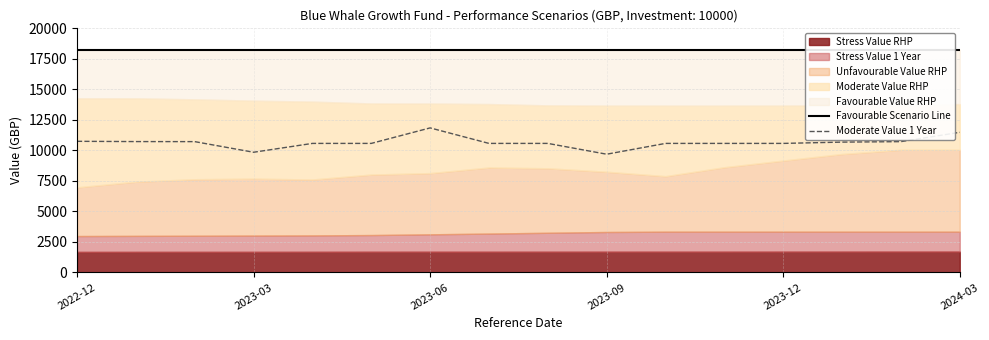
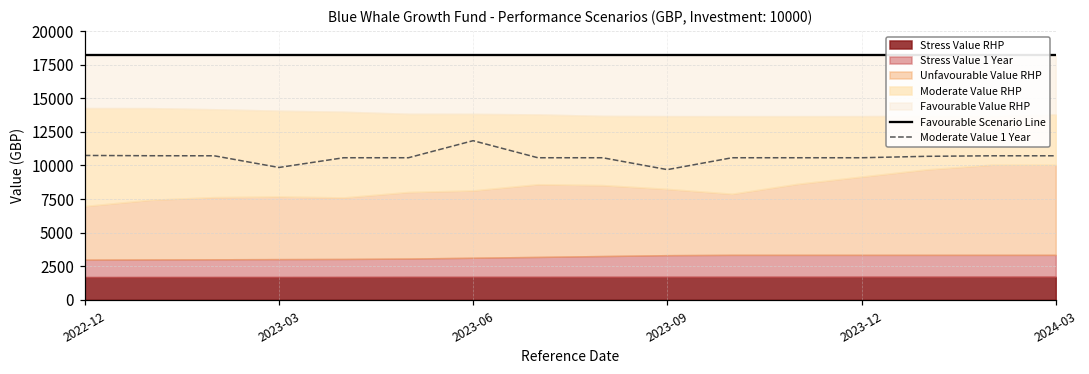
Moderate Value 1 Year, 2024-03: 11500 -> 10700
